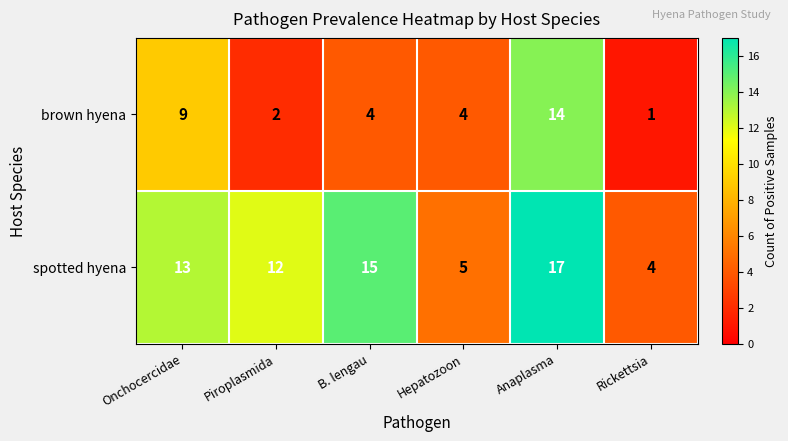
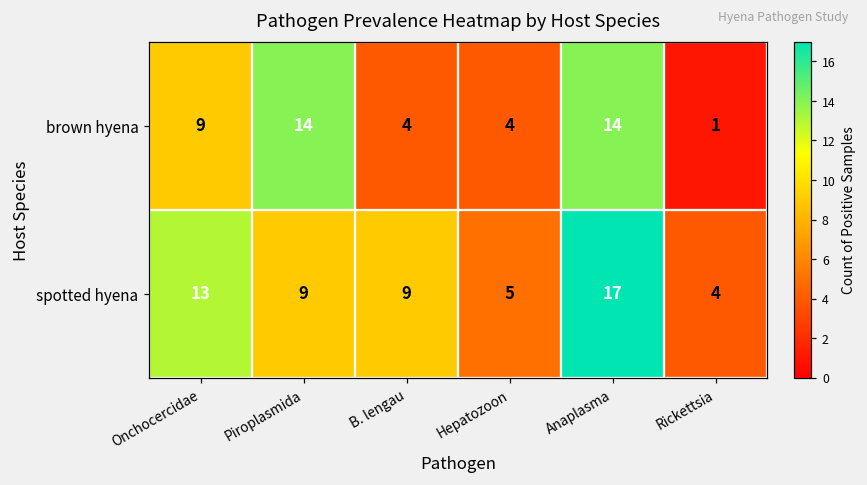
brown hyena, Piroplasmida: 2 -> 14
spotted hyena, Piroplasmida: 12 -> 9
spotted hyena, B. lengau: 15 -> 9
